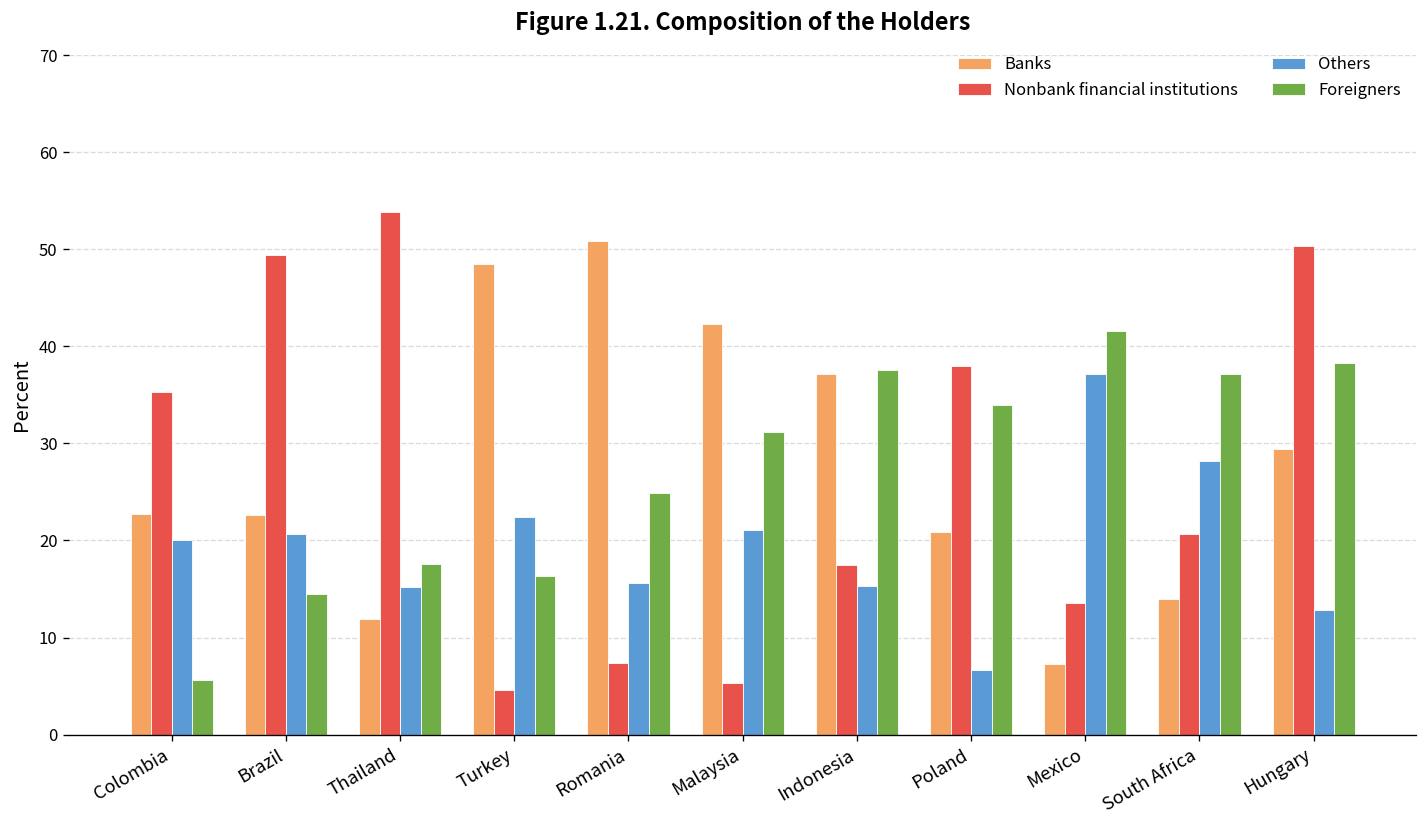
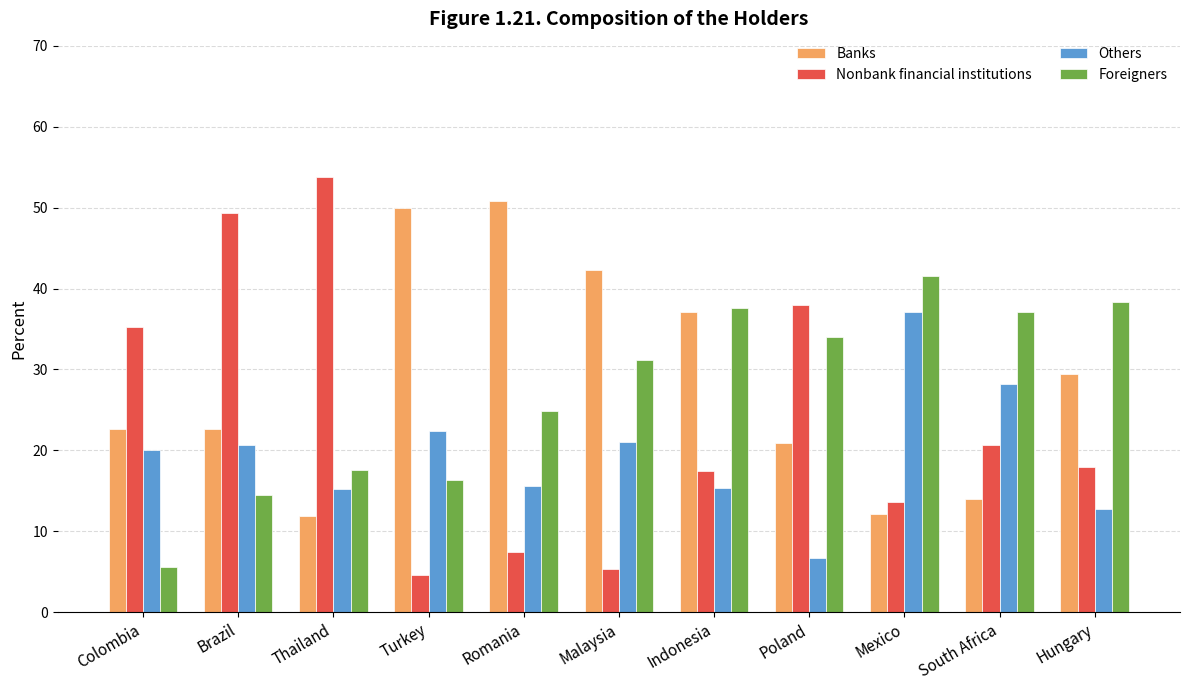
Banks, Turkey: 49 -> 50
Banks, Mexico: 7 -> 12
Nonbank financial institutions, Hungary: 50 -> 18
